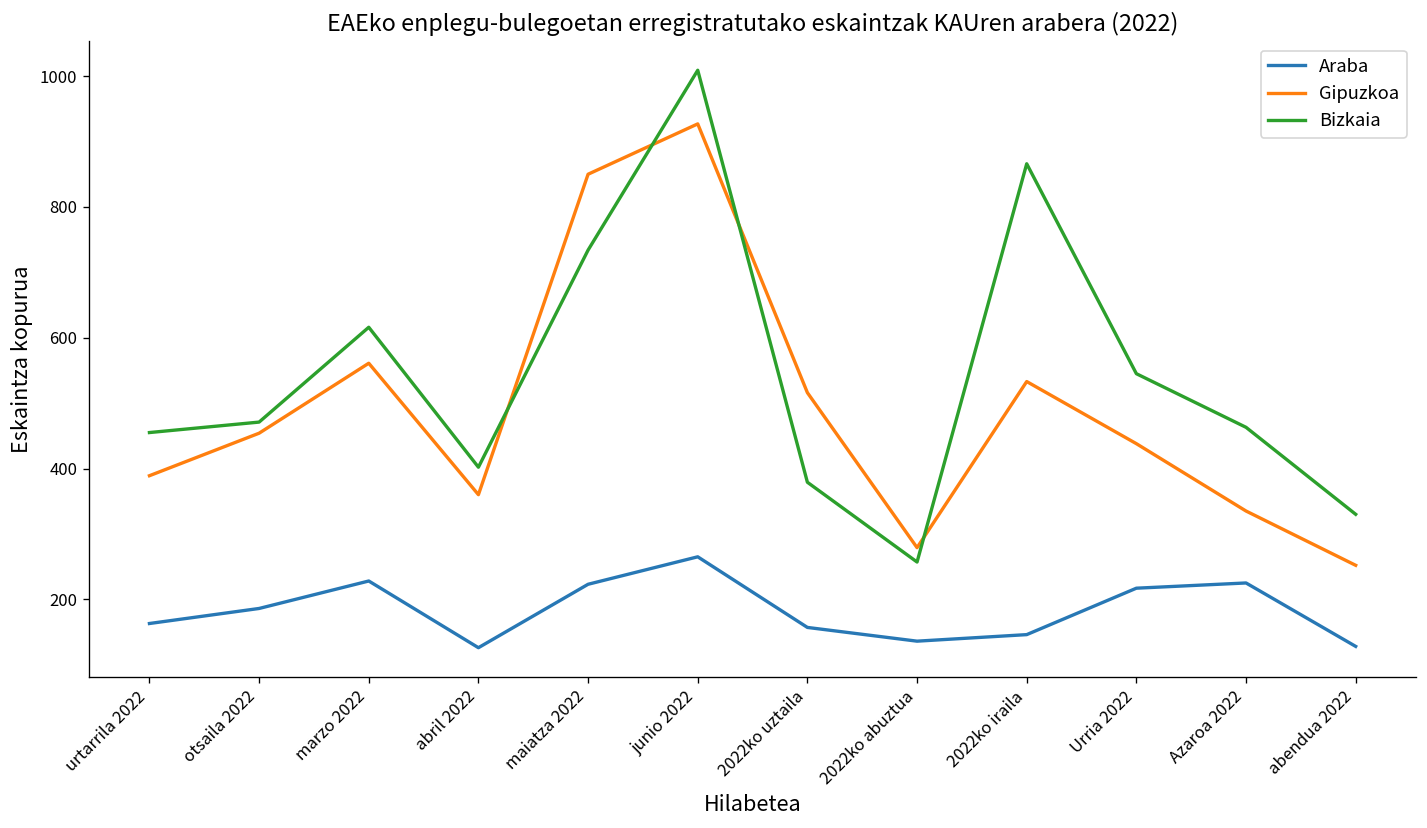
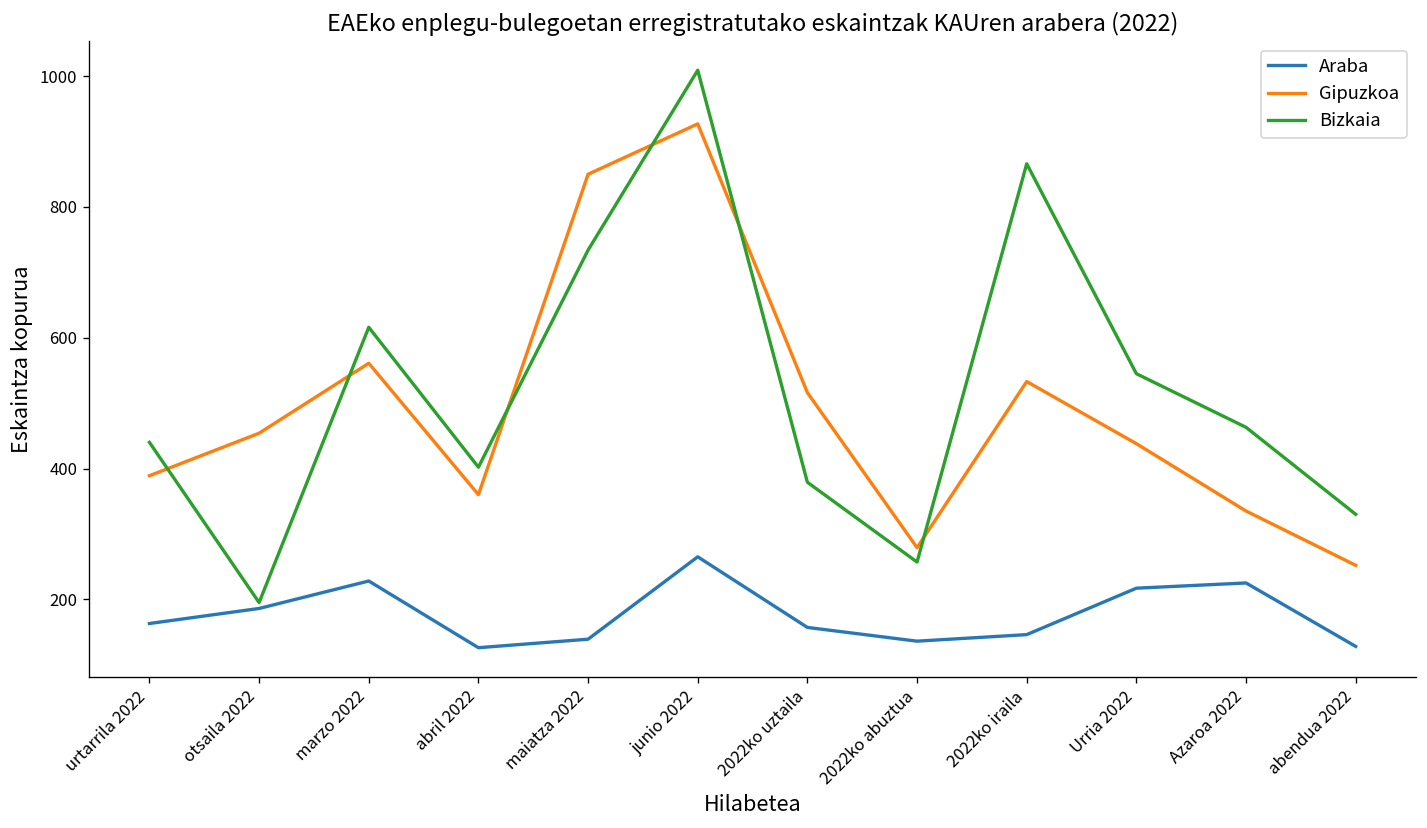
Bizkaia, urtarrila 2022: 460 -> 440
Bizkaia, otsaila 2022: 470 -> 200
Araba, maiatza 2022: 220 -> 140
